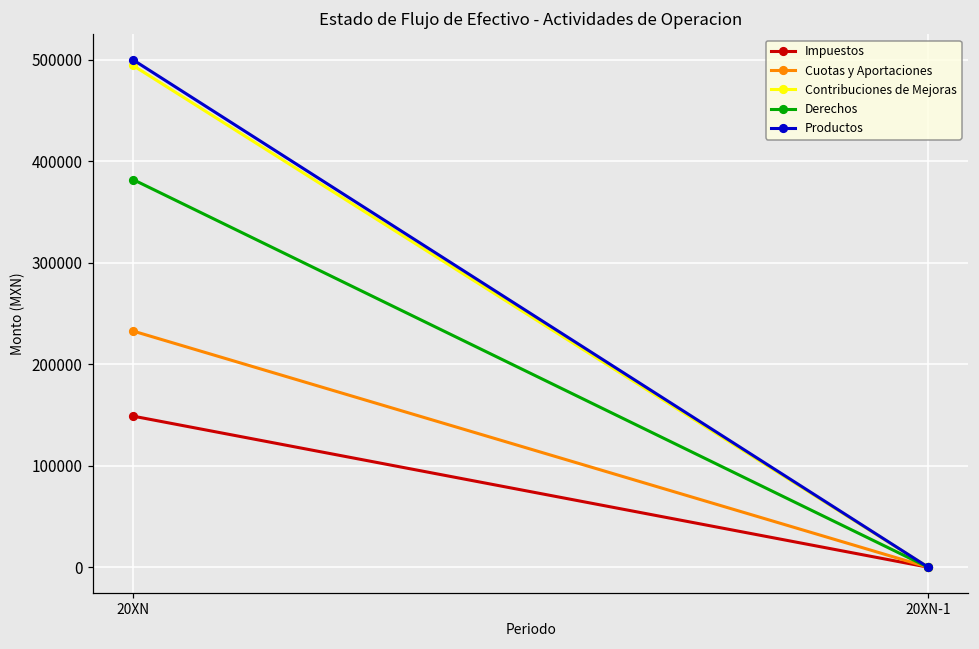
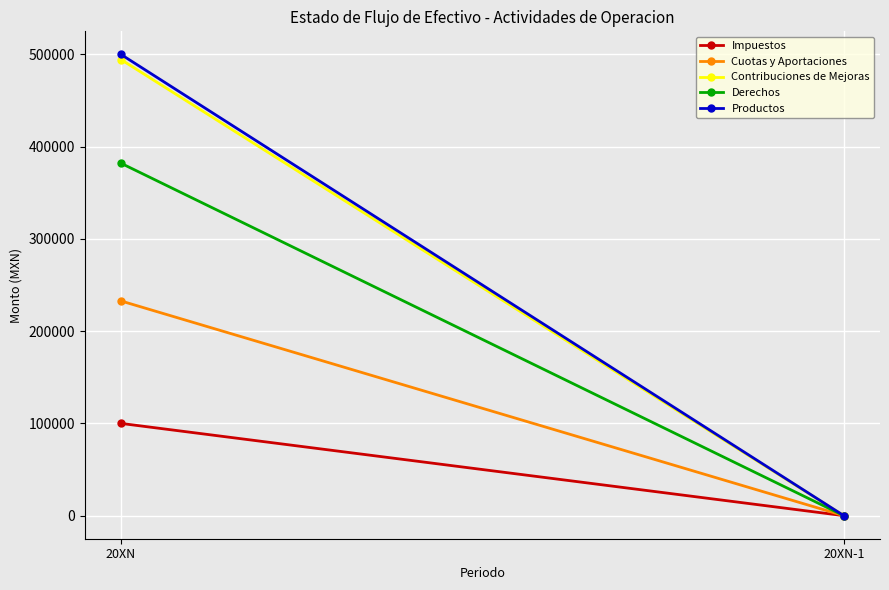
Impuestos, 20XN: 150000 -> 100000
